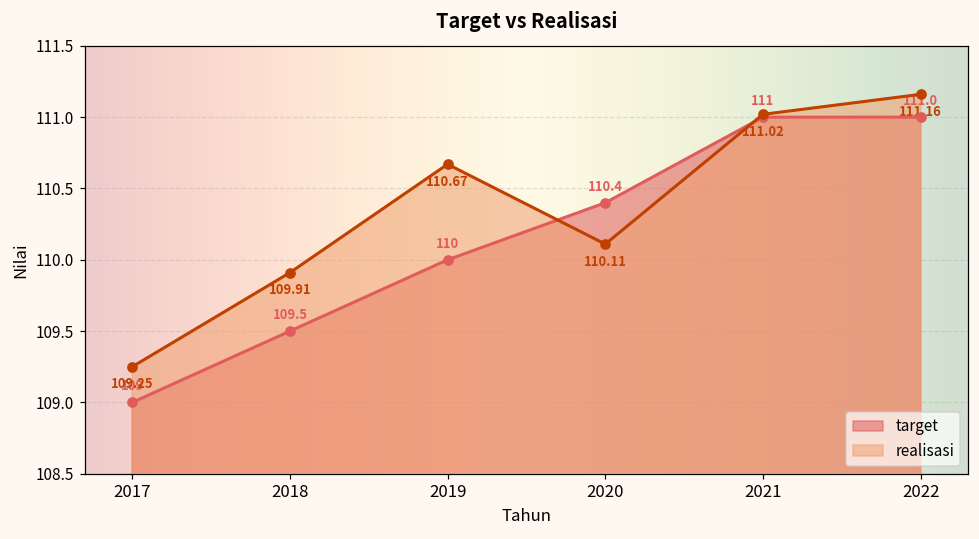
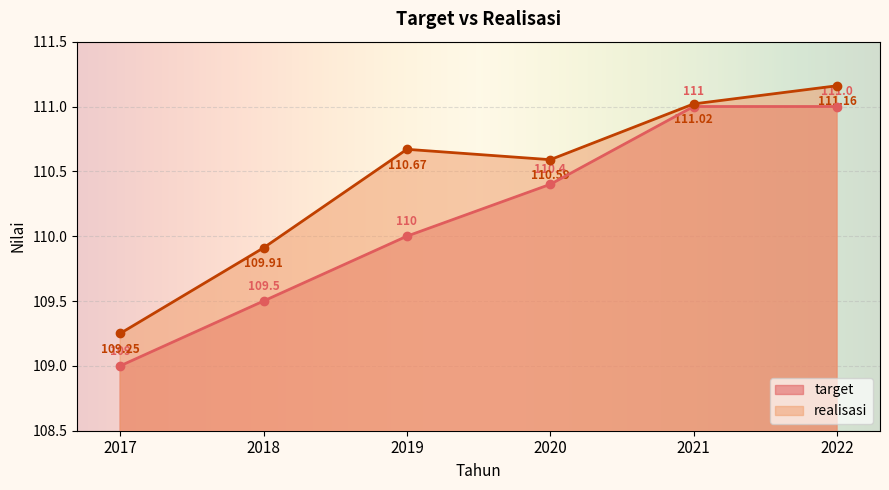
realisasi, 2020: 110.11 -> 110.59
